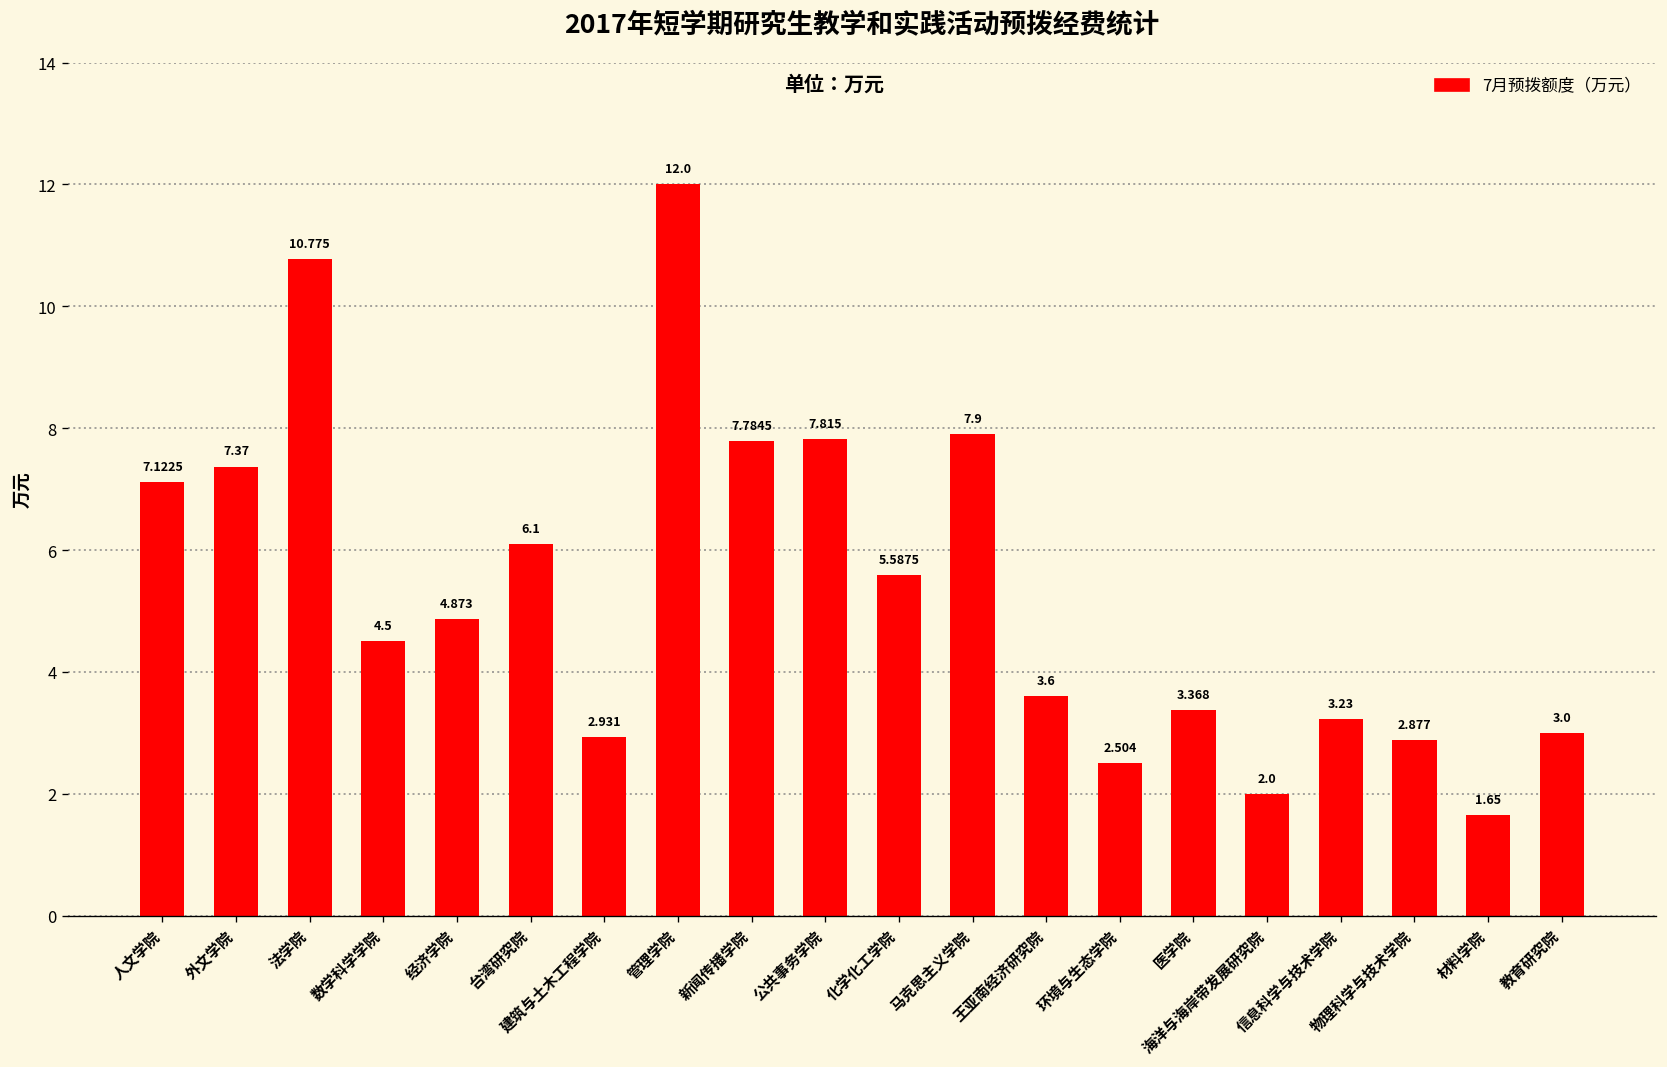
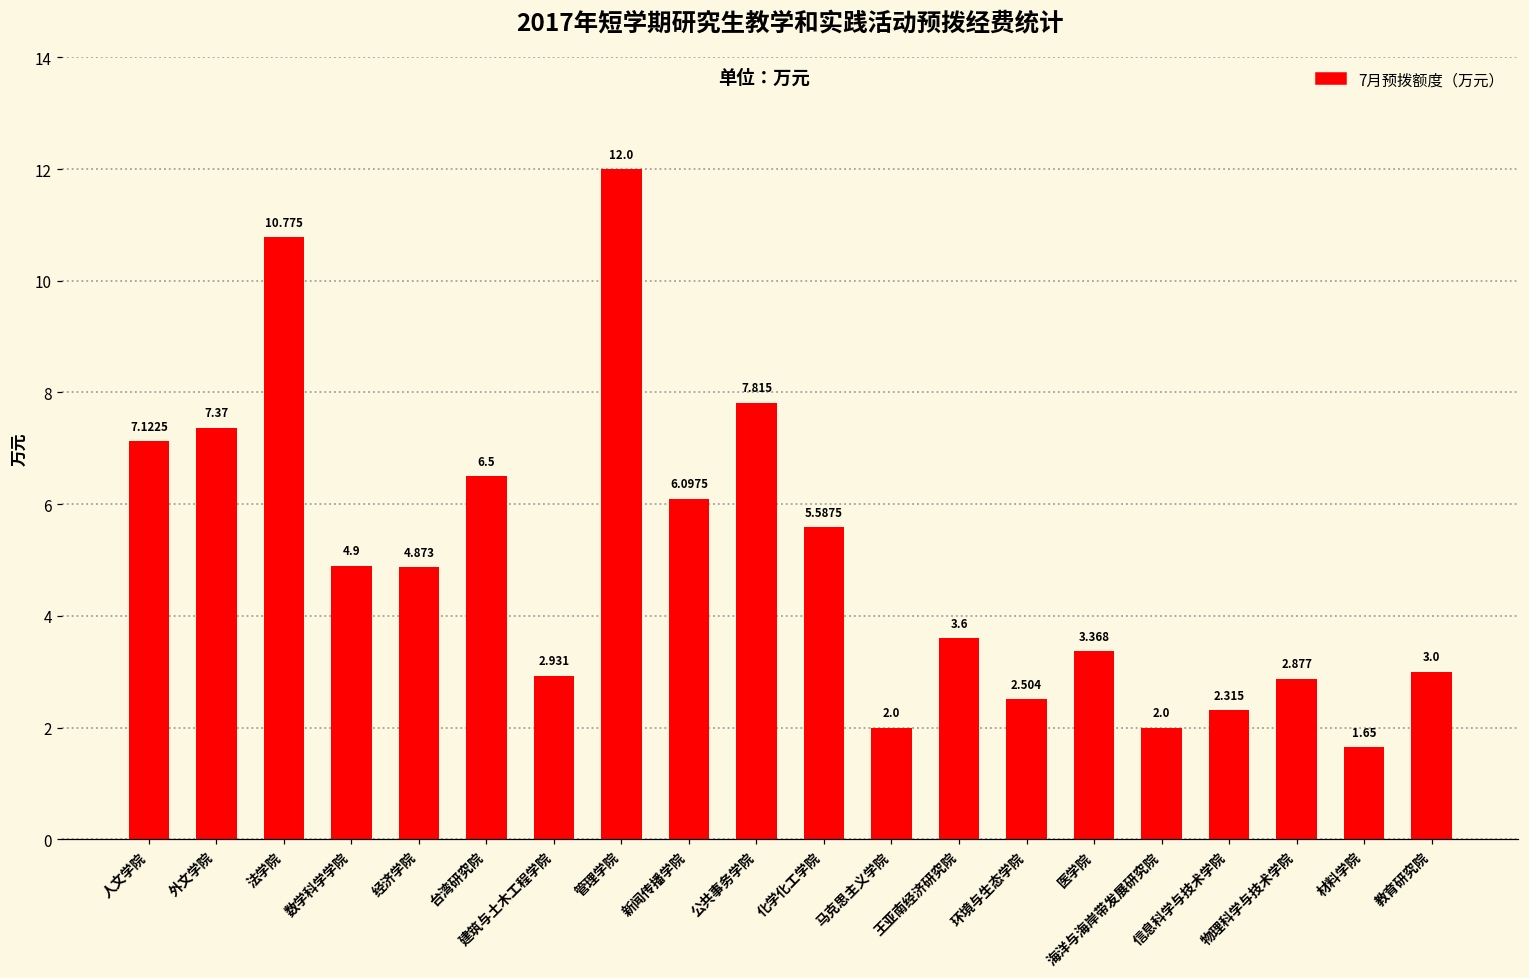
数学科学学院: 4.5 -> 4.9
台湾研究院: 6.1 -> 6.5
新闻传播学院: 7.7845 -> 6.0975
马克思主义学院: 7.9 -> 2.0
信息科学与技术学院: 3.23 -> 2.315
